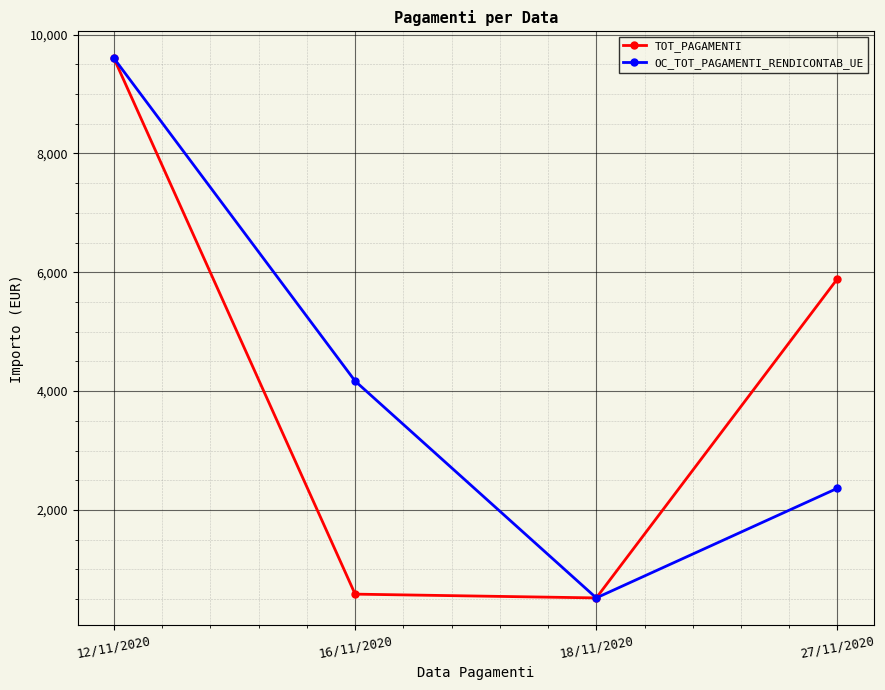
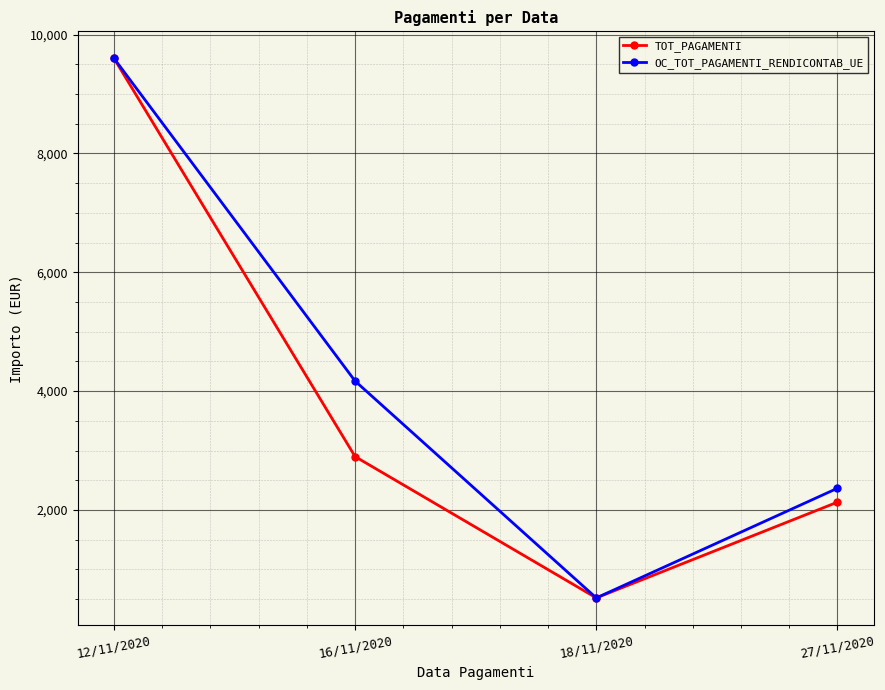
TOT_PAGAMENTI, 16/11/2020: 600 -> 2,900
TOT_PAGAMENTI, 27/11/2020: 5,900 -> 2,100
